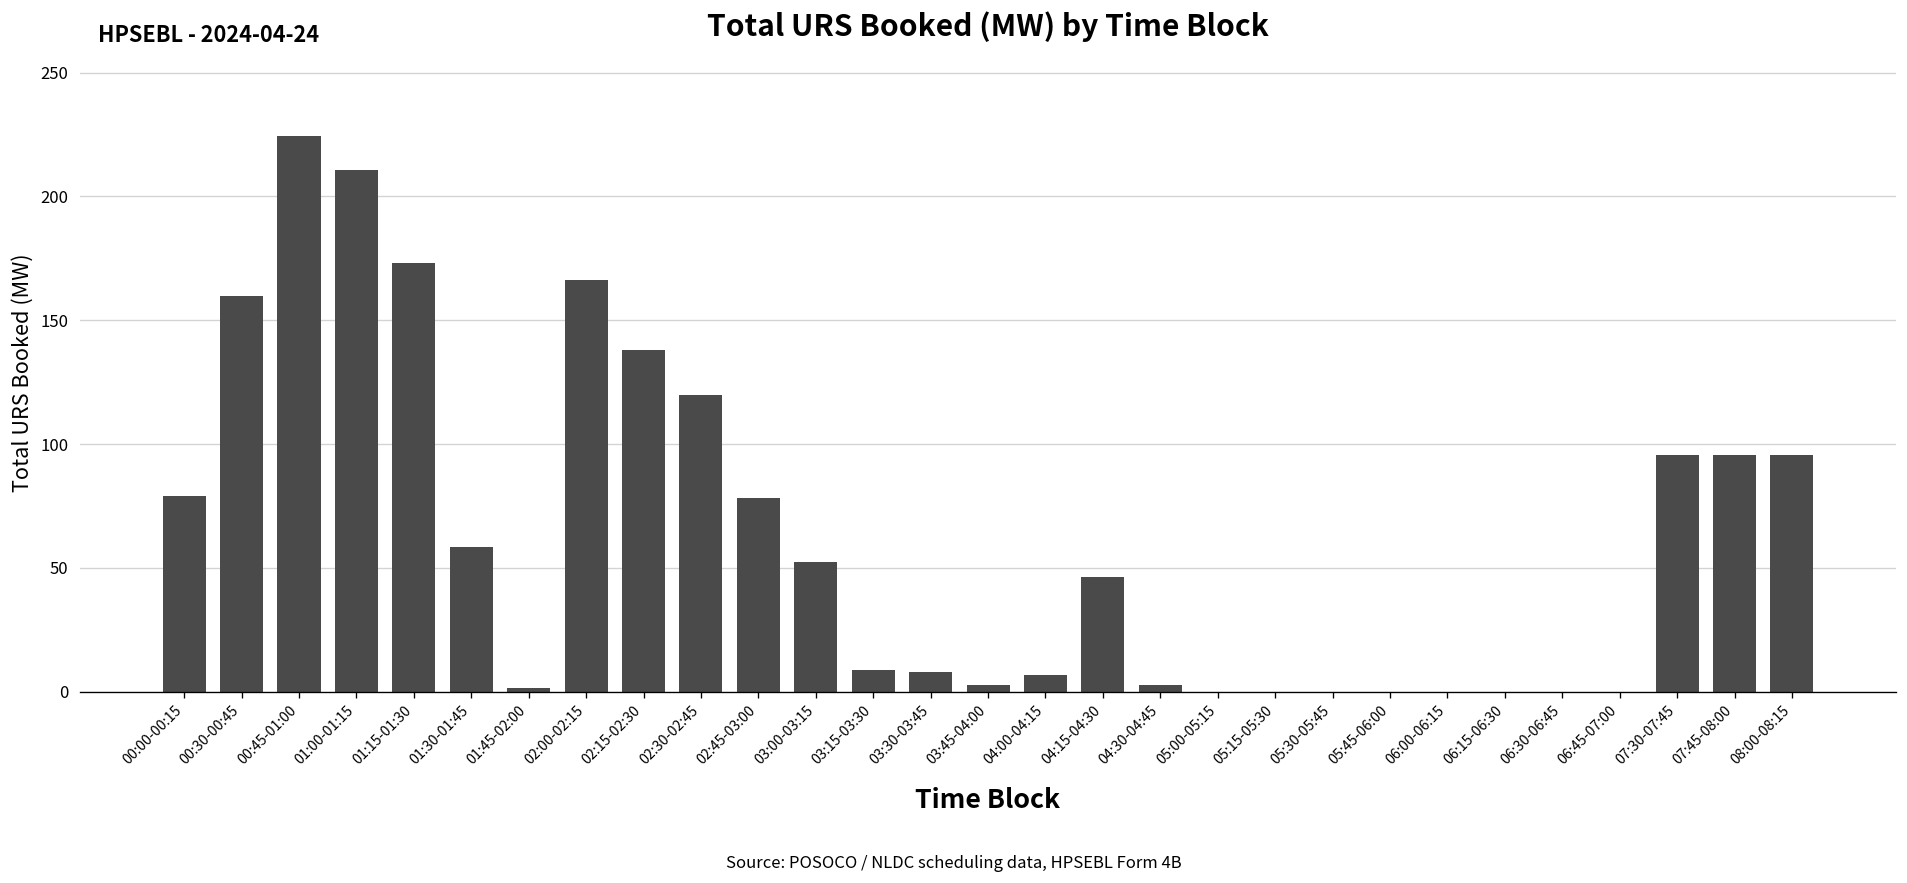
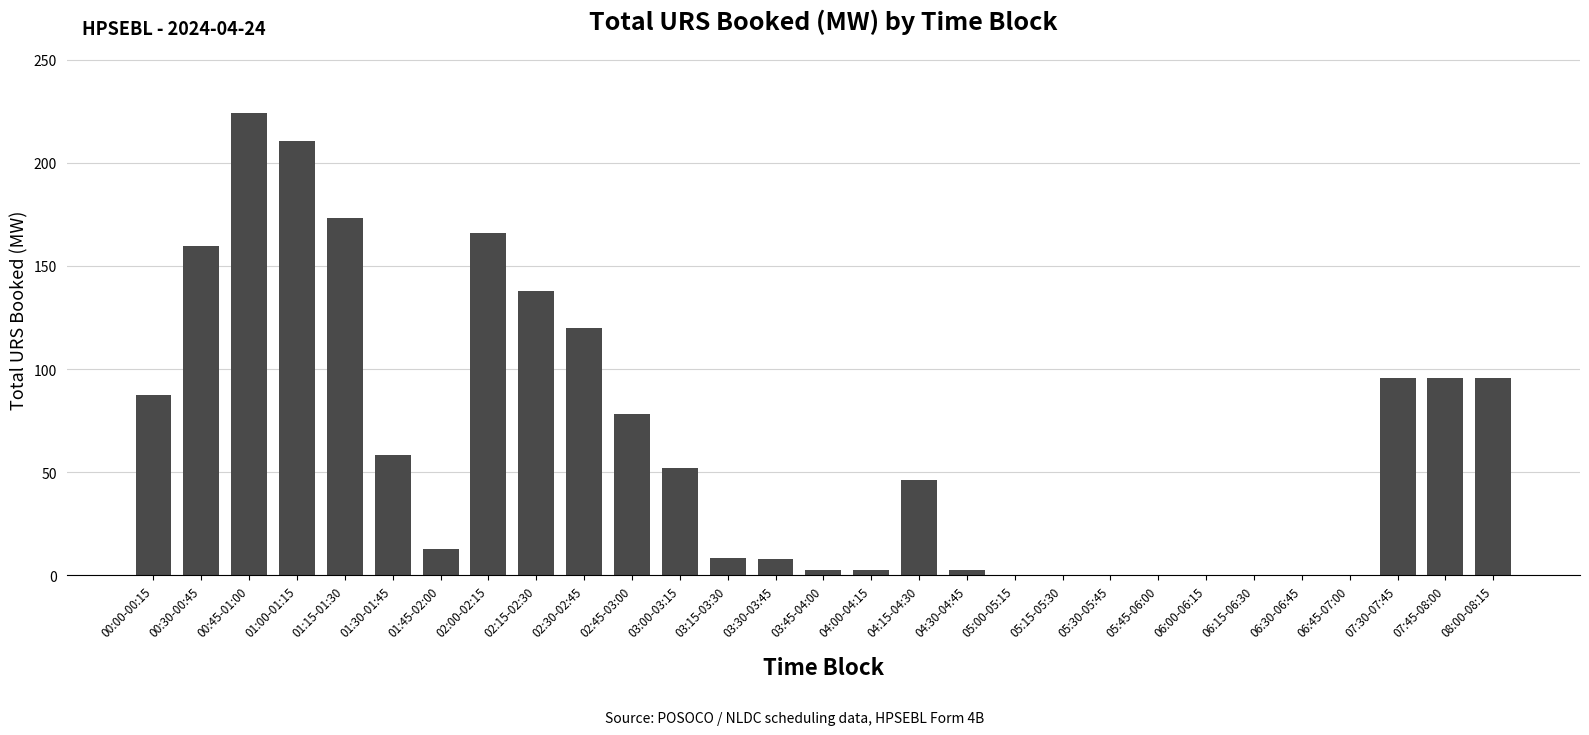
00:00-00:15: 79 -> 87
01:45-02:00: 1 -> 13
04:00-04:15: 7 -> 2
